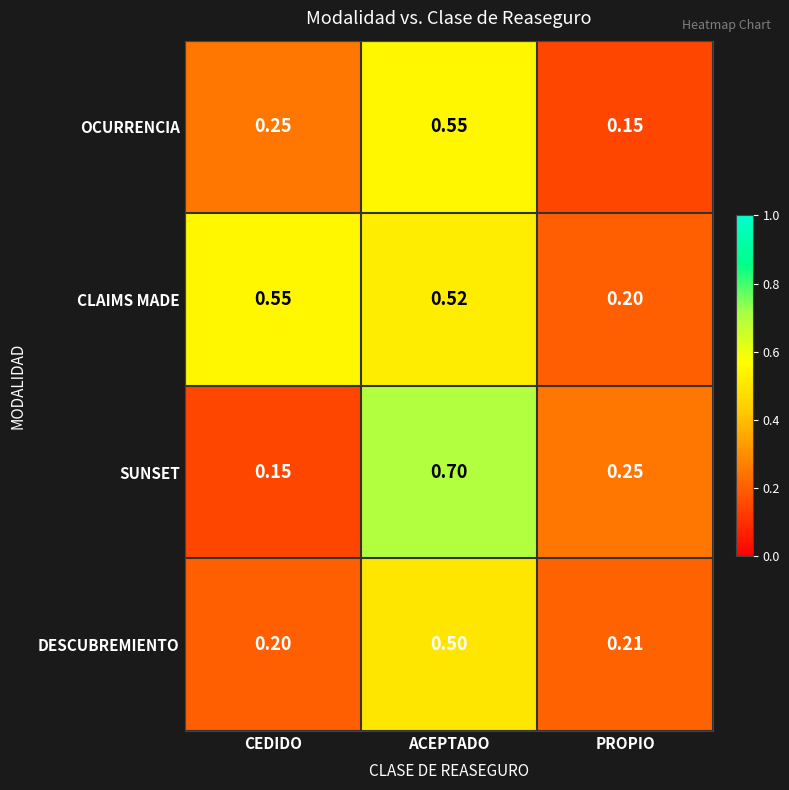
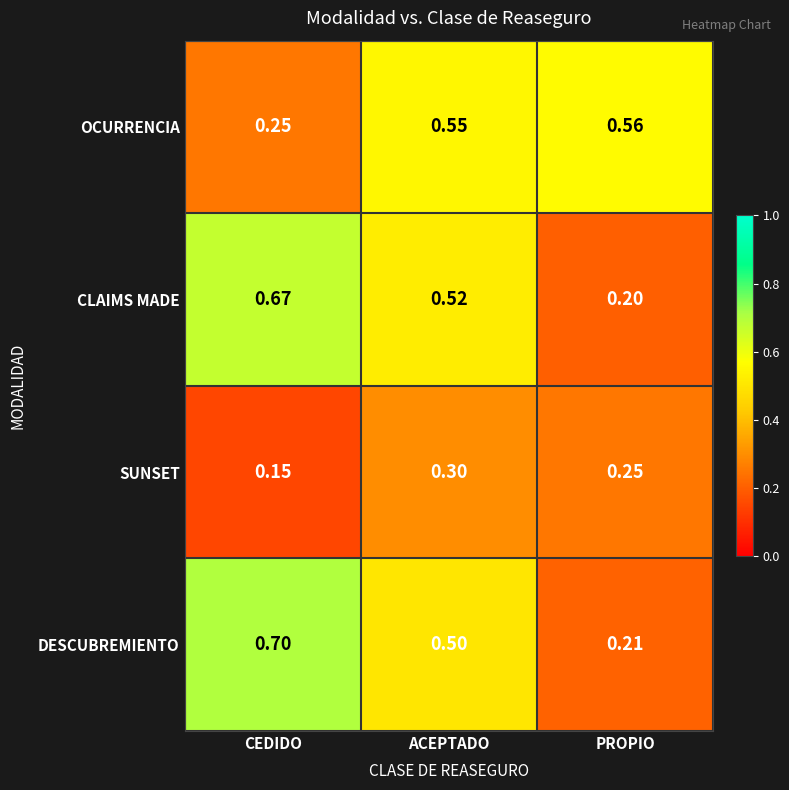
OCURRENCIA, PROPIO: 0.15 -> 0.56
CLAIMS MADE, CEDIDO: 0.55 -> 0.67
SUNSET, ACEPTADO: 0.70 -> 0.30
DESCUBREMIENTO, CEDIDO: 0.20 -> 0.70
